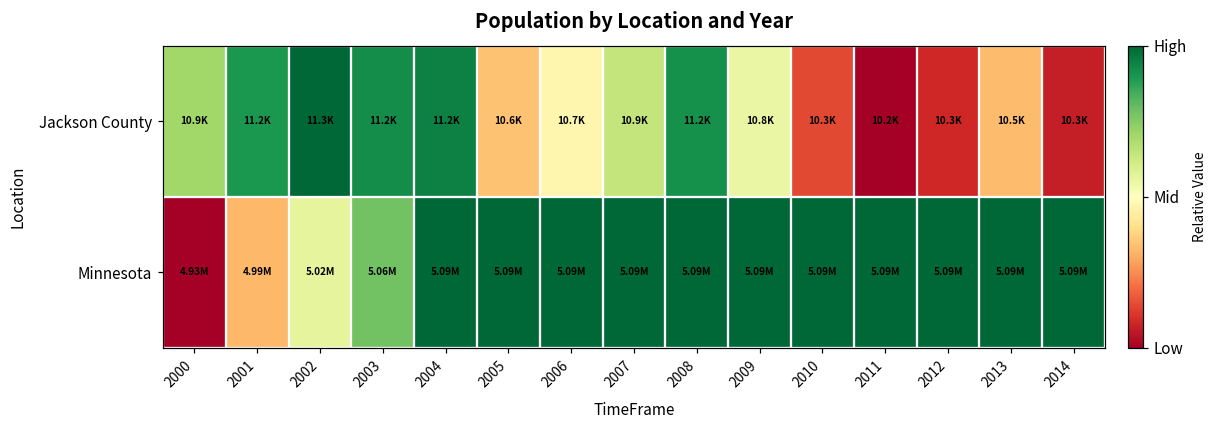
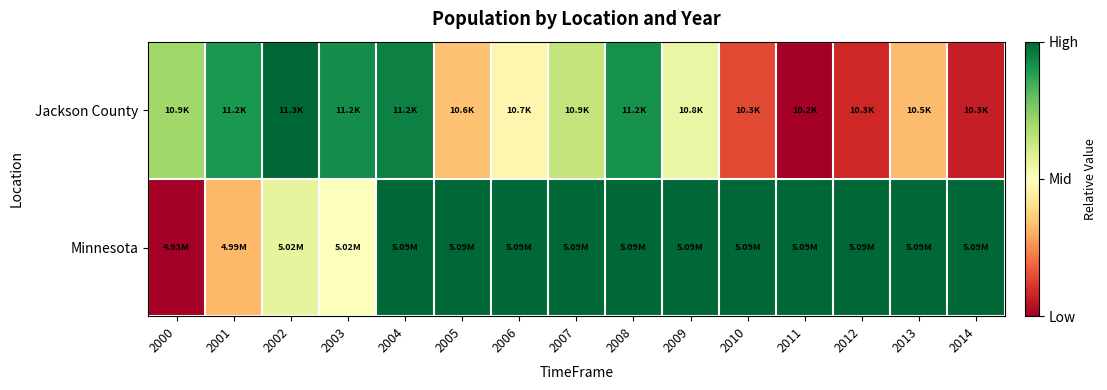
Minnesota, 2003: 5.06M -> 5.02M
